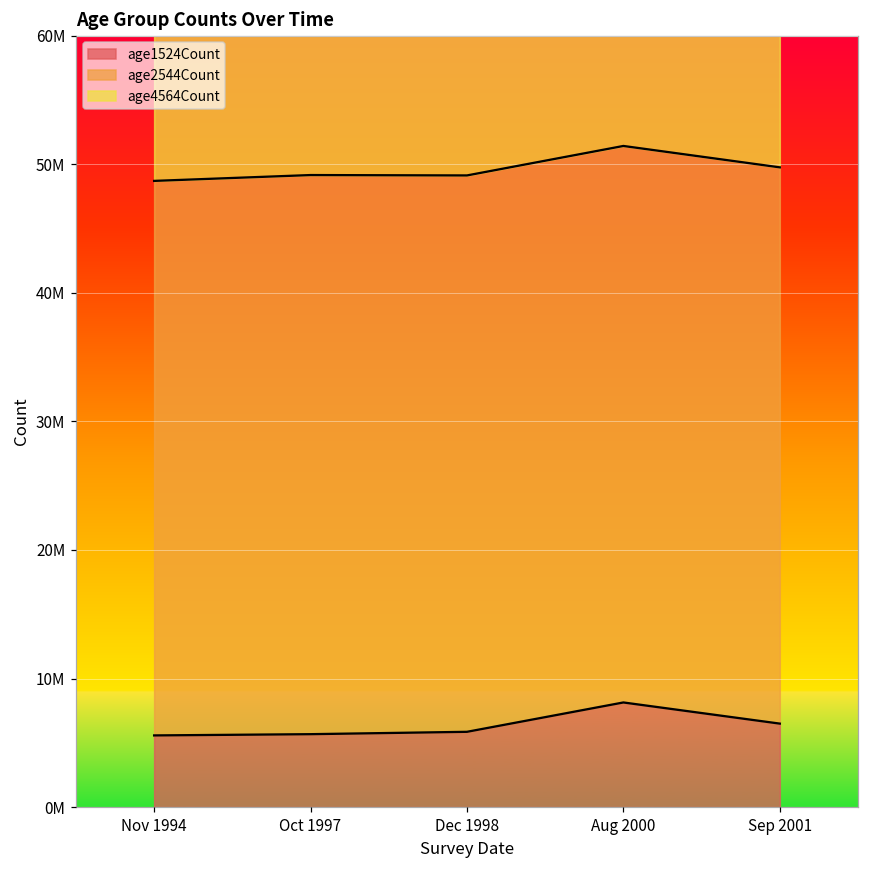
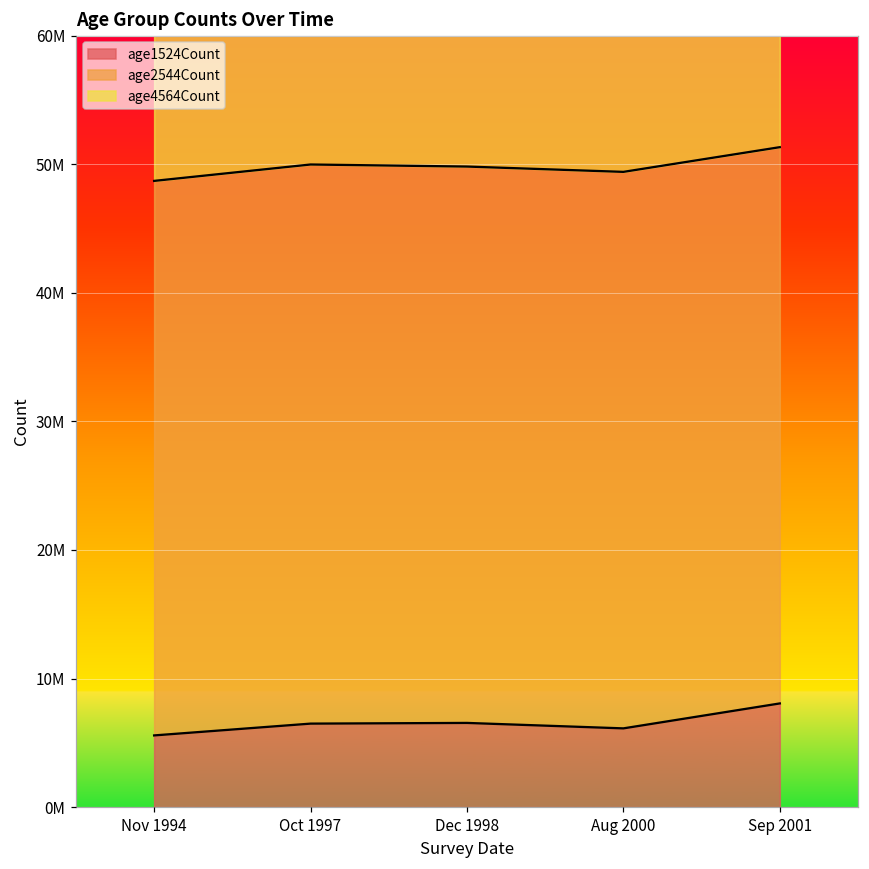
age1524Count, Oct 1997: 5700000 -> 6500000
age1524Count, Dec 1998: 5900000 -> 6500000
age1524Count, Aug 2000: 8100000 -> 6100000
age1524Count, Sep 2001: 6500000 -> 8100000
